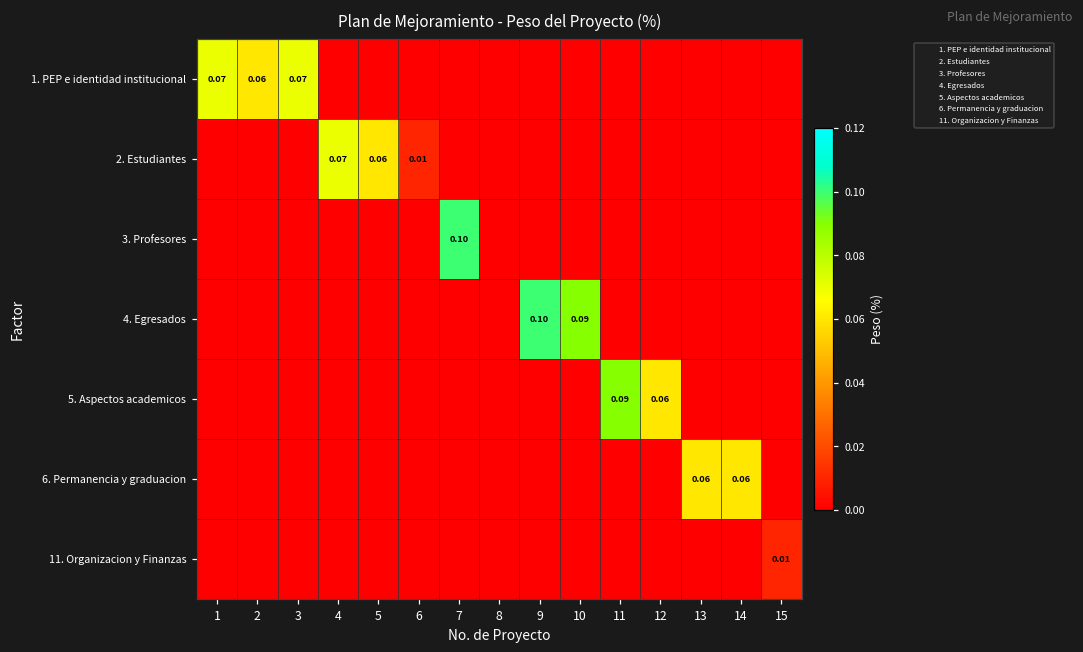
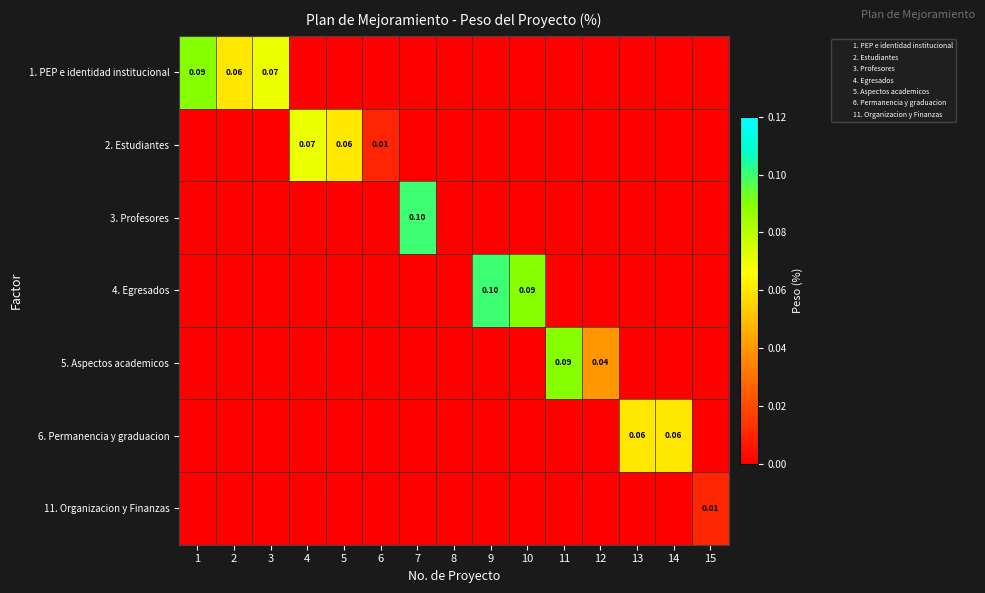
1. PEP e identidad institucional, 1: 0.07 -> 0.09
5. Aspectos academicos, 12: 0.06 -> 0.04
